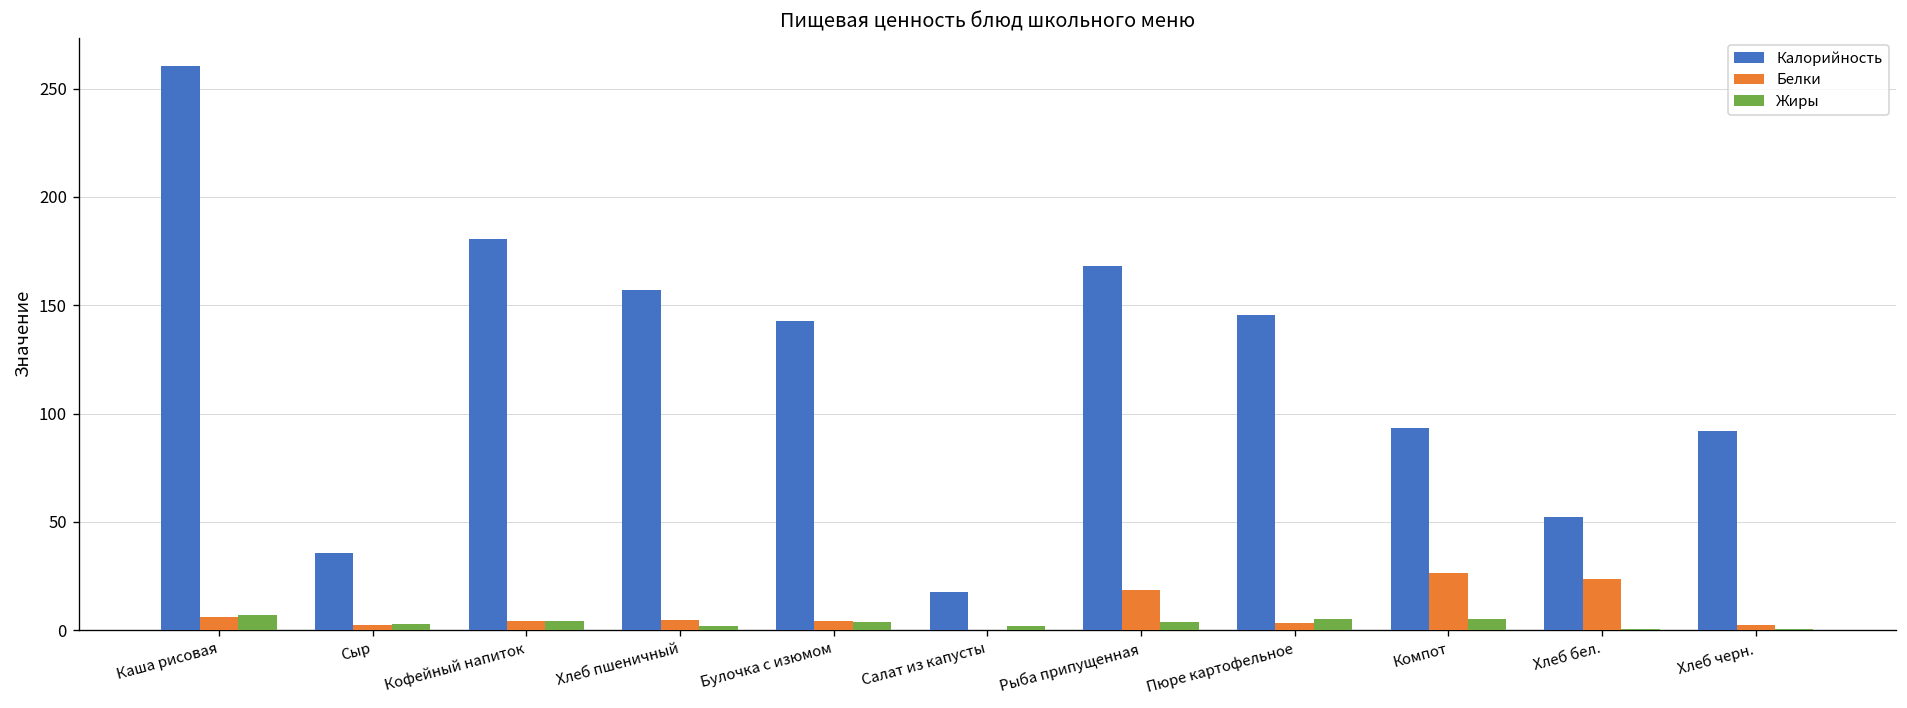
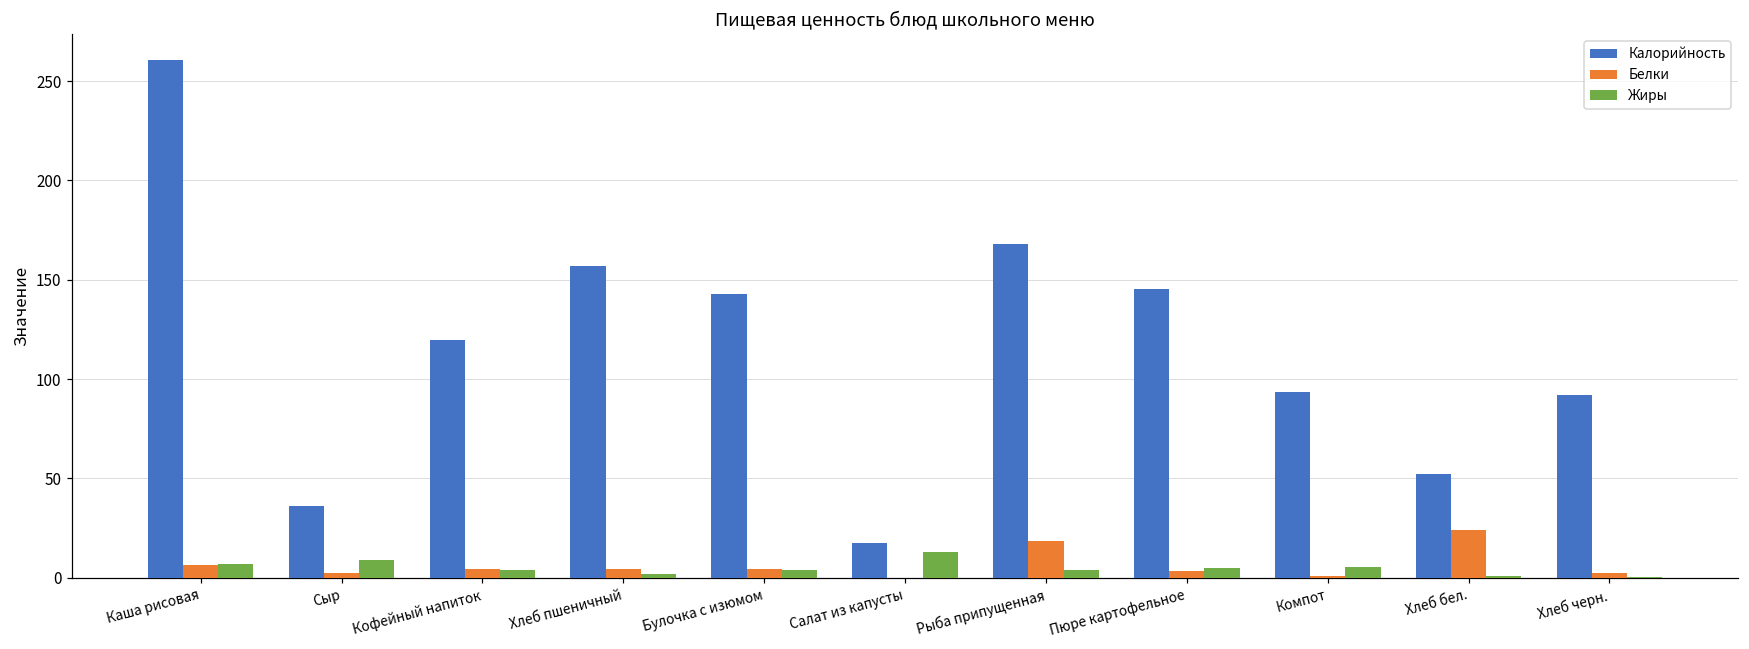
Жиры, Сыр: 3 -> 9
Калорийность, Кофейный напиток: 181 -> 120
Жиры, Салат из капусты: 2 -> 13
Белки, Компот: 26 -> 1
